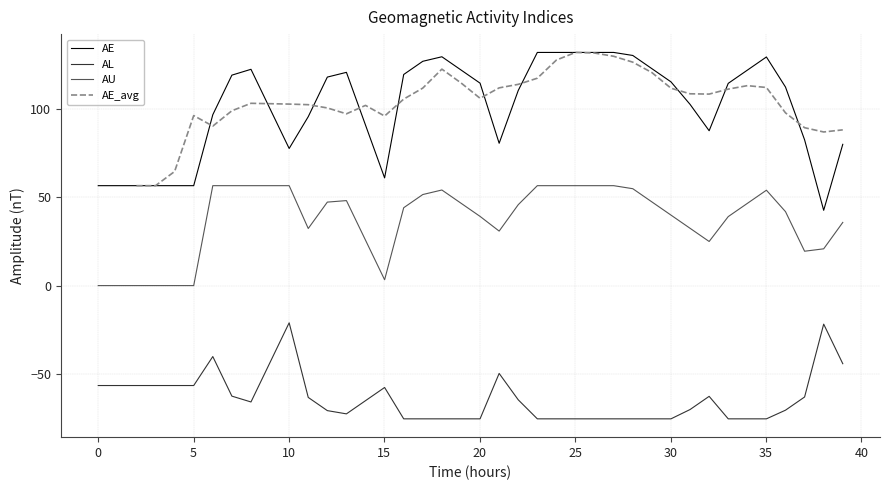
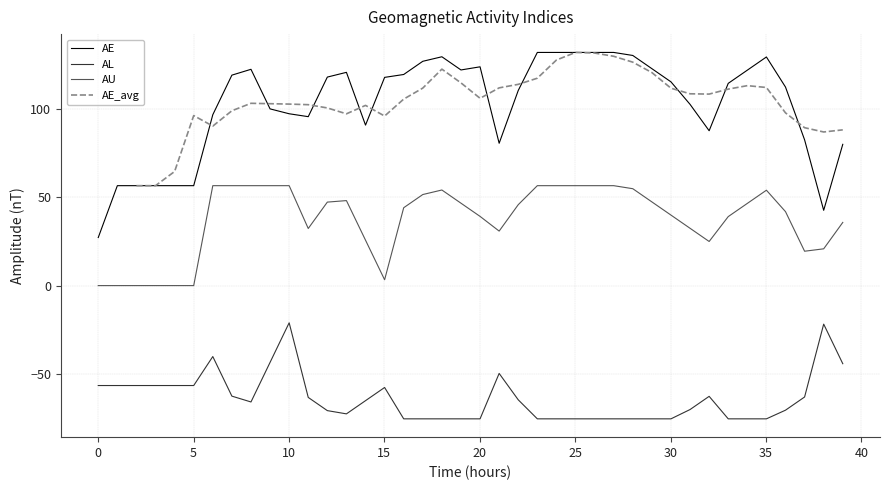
AE, 0: 57 -> 27
AE, 10: 78 -> 97
AE, 15: 61 -> 118
AE, 20: 115 -> 124
